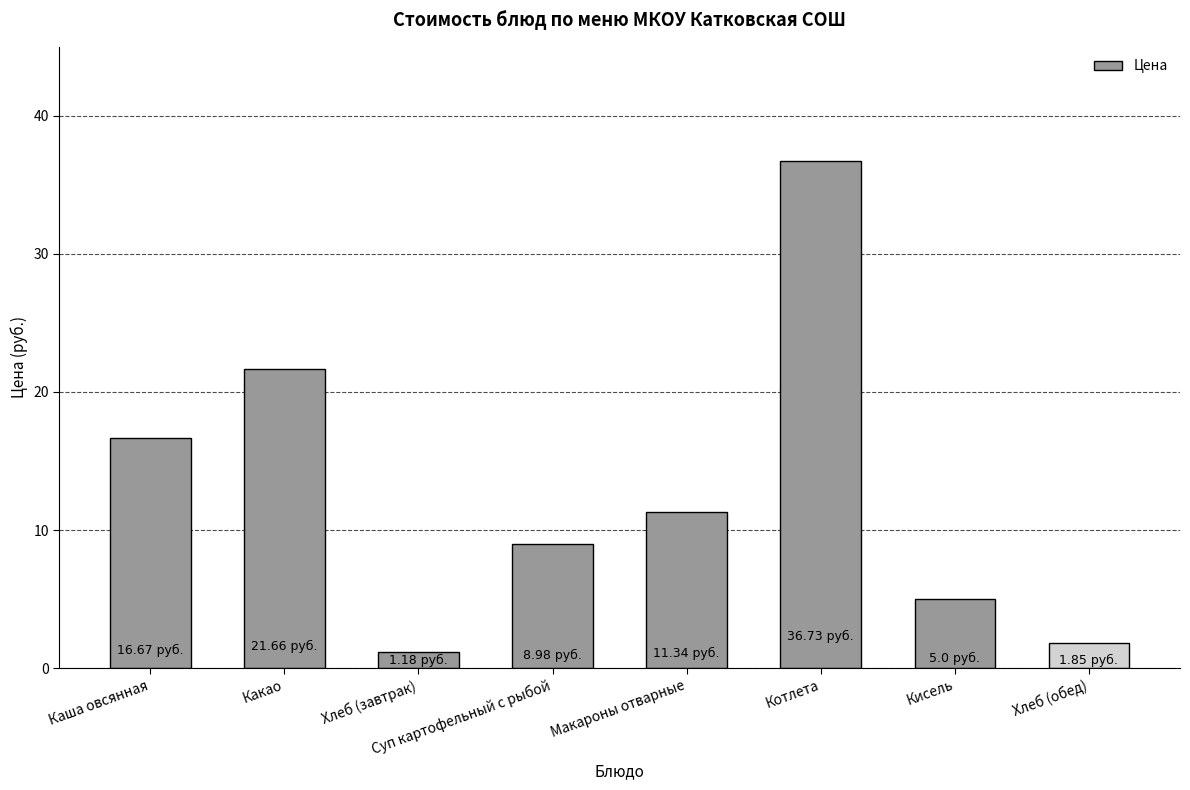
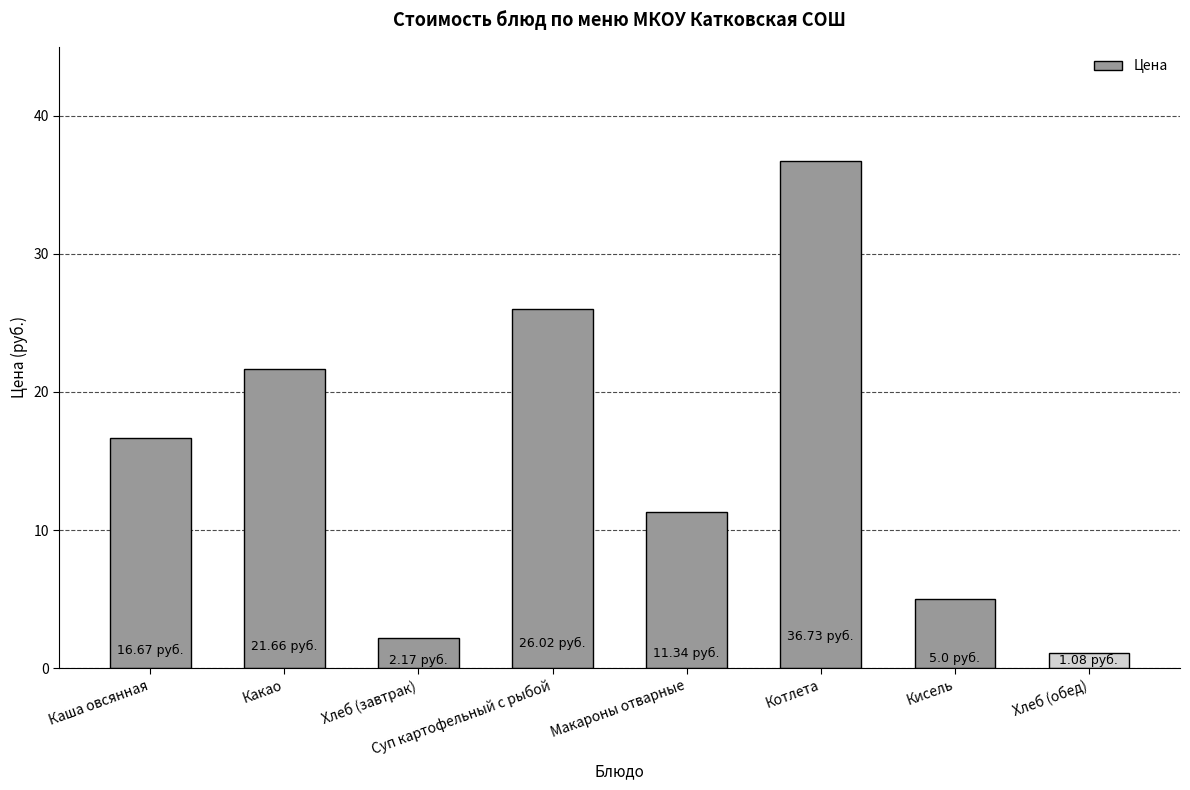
Хлеб (завтрак): 1.18 -> 2.17
Суп картофельный с рыбой: 8.98 -> 26.02
Хлеб (обед): 1.85 -> 1.08
